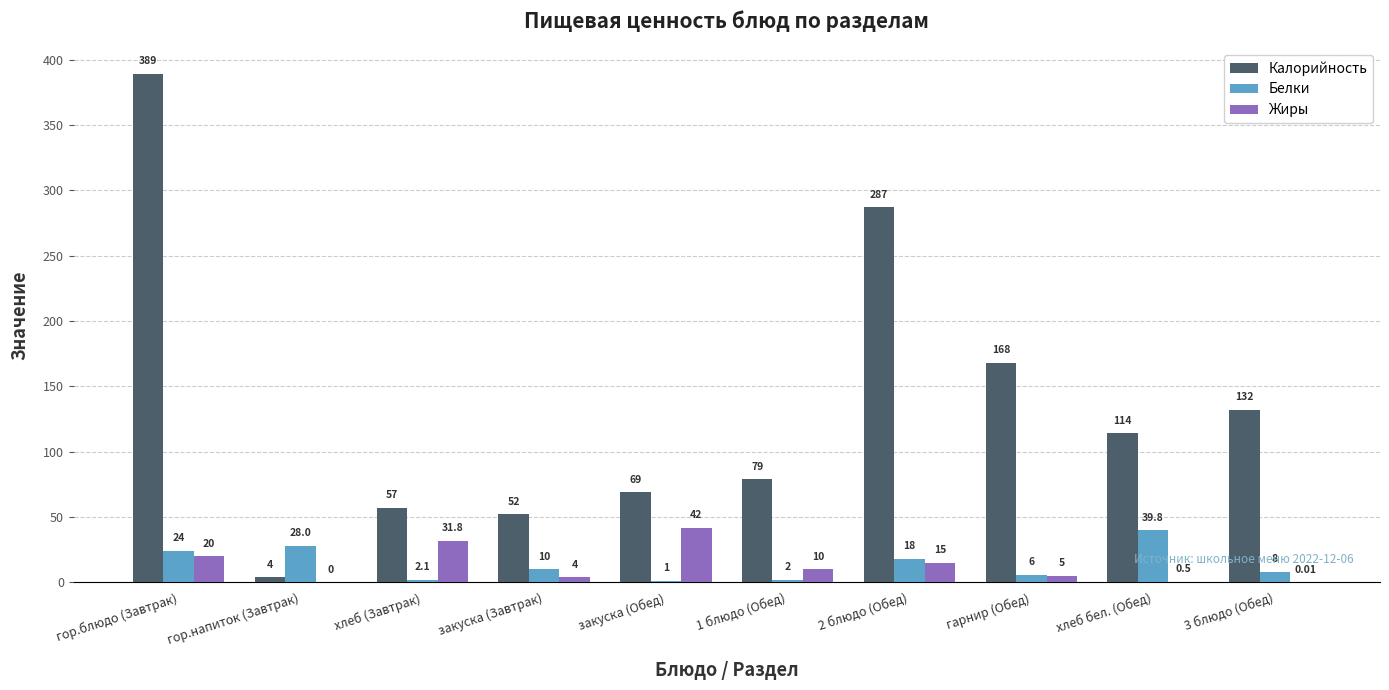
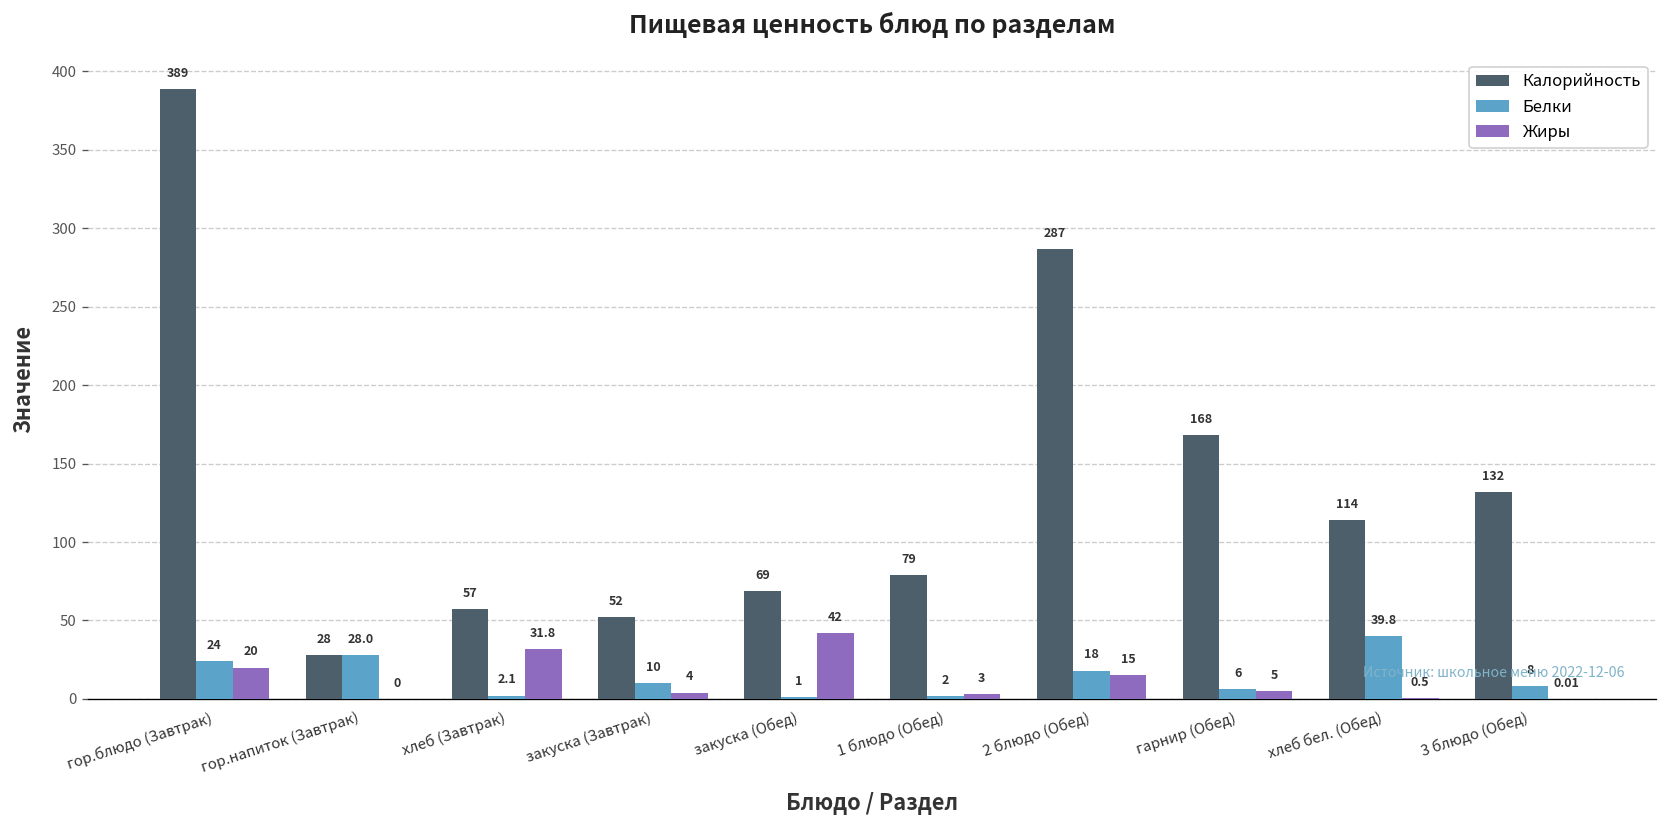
Калорийность, гор.напиток (Завтрак): 4 -> 28
Жиры, 1 блюдо (Обед): 10 -> 3
